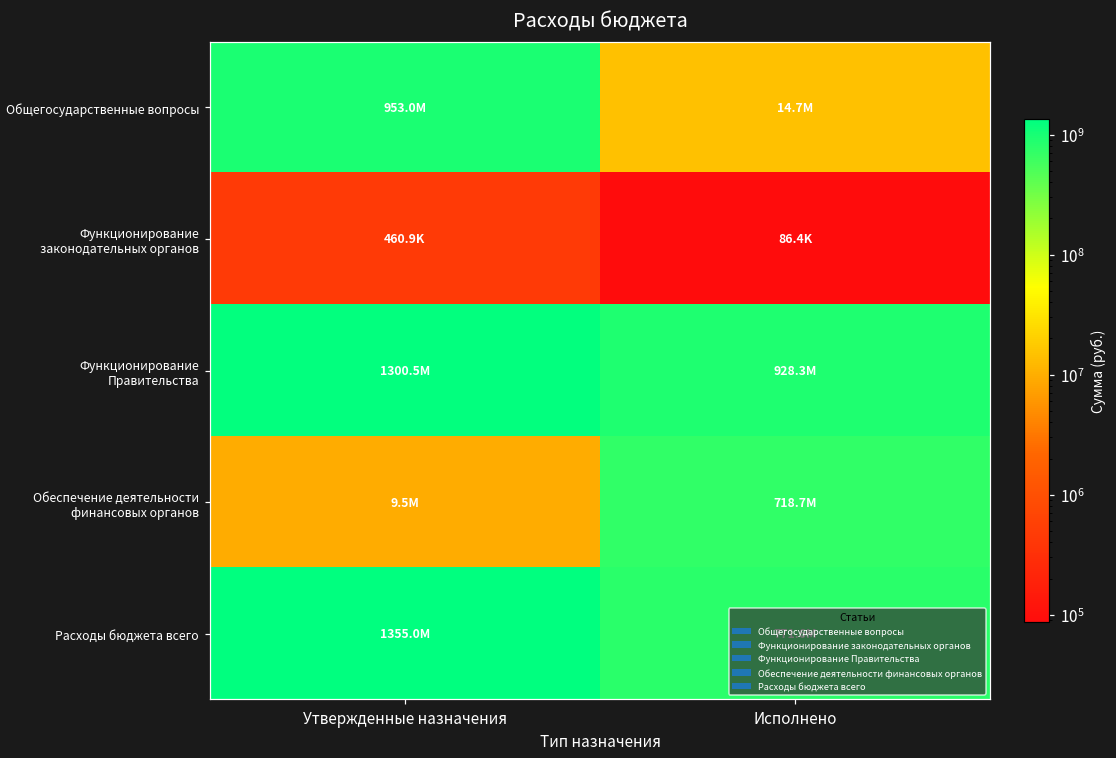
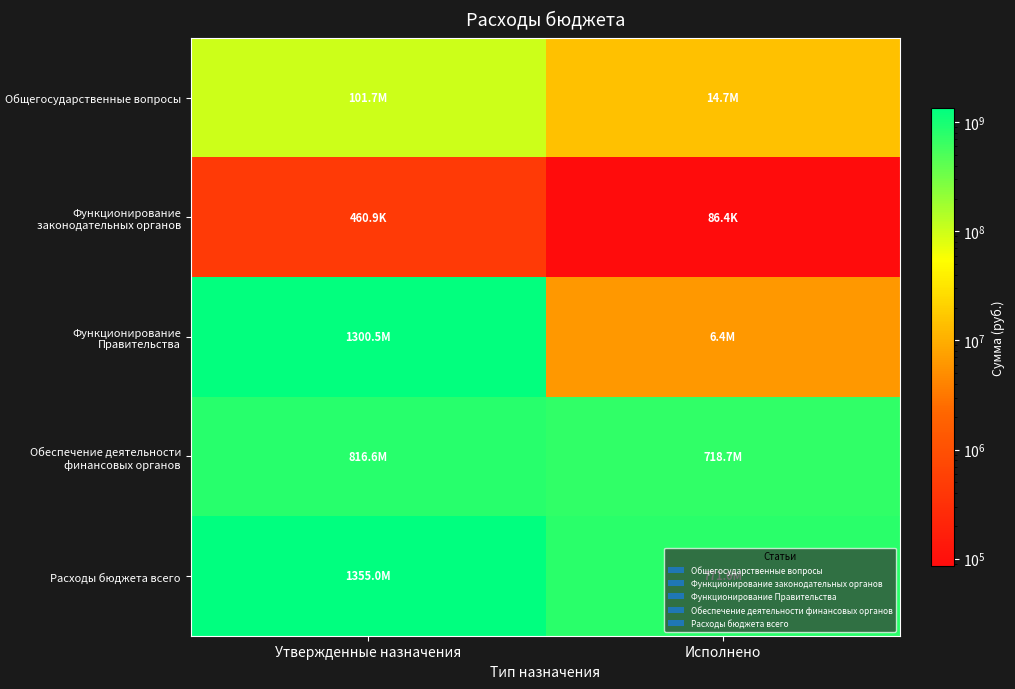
Общегосударственные вопросы, Утвержденные назначения: 953.0M -> 101.7M
Функционирование Правительства, Исполнено: 928.3M -> 6.4M
Обеспечение деятельности финансовых органов, Утвержденные назначения: 9.5M -> 816.6M
